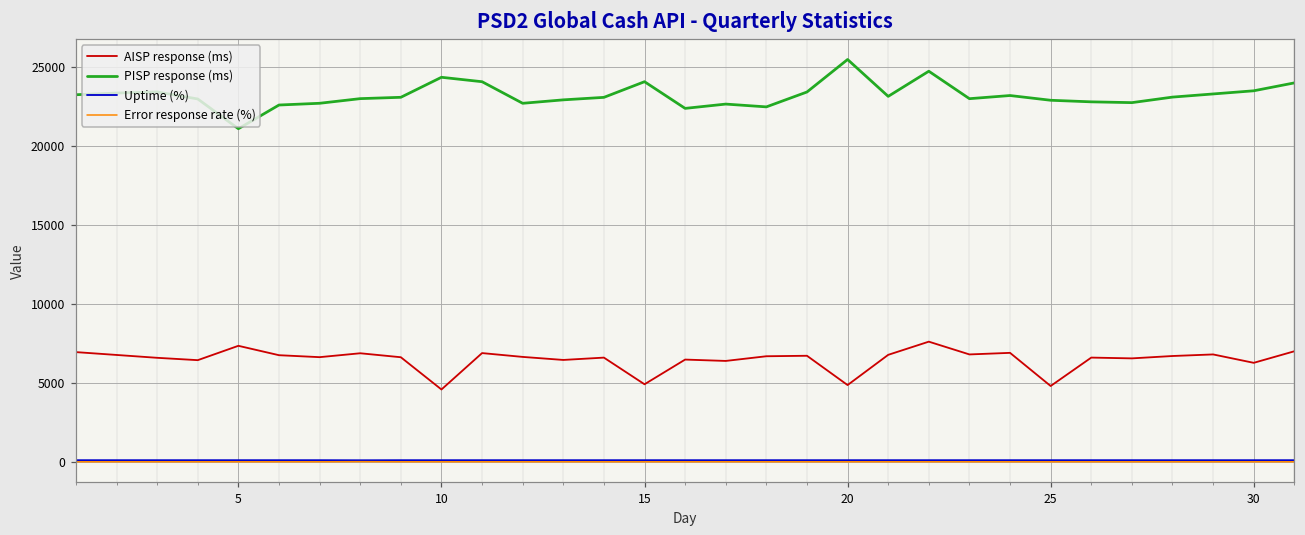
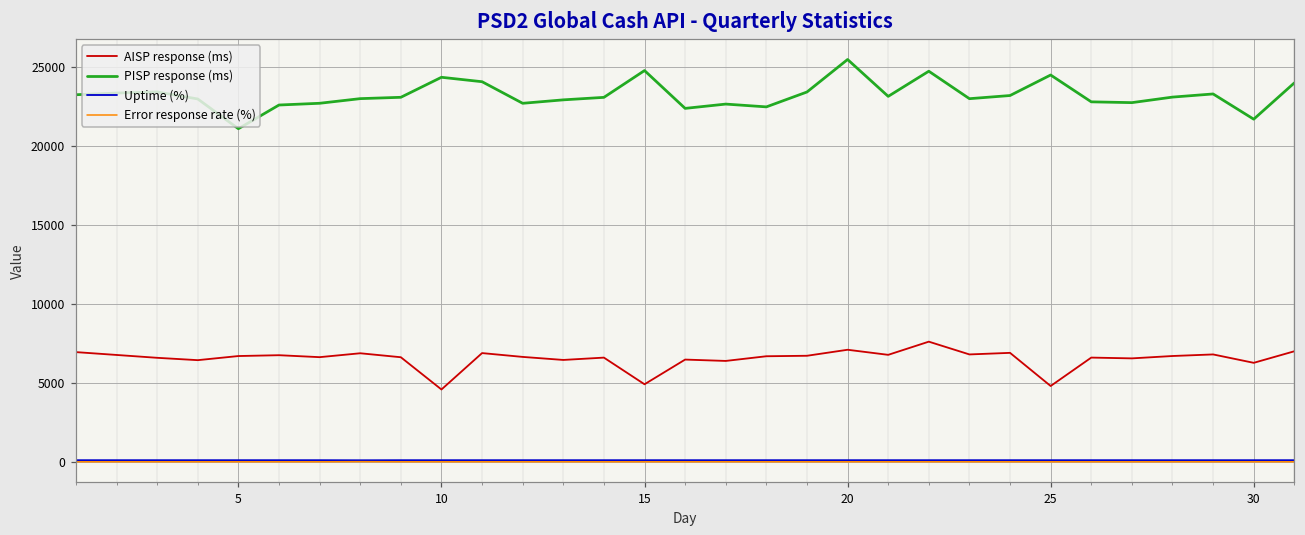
AISP response (ms), 5: 7300 -> 6700
PISP response (ms), 15: 24100 -> 24800
AISP response (ms), 20: 4900 -> 7100
PISP response (ms), 25: 22900 -> 24500
PISP response (ms), 30: 23500 -> 21700
